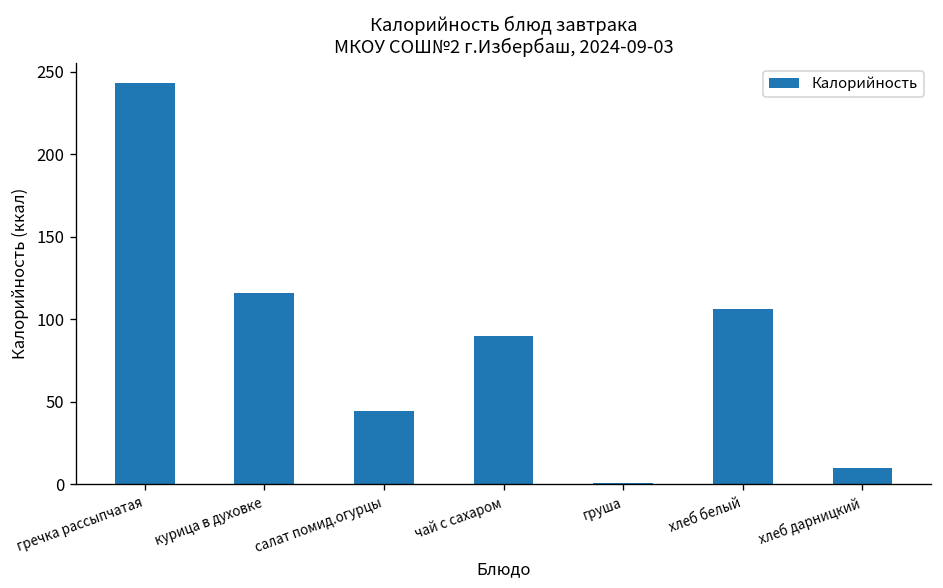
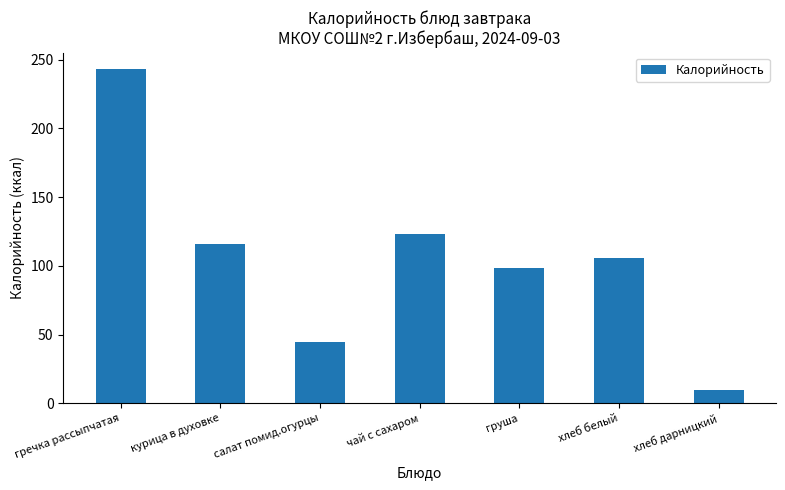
чай с сахаром: 90 -> 123
груша: 1 -> 98
